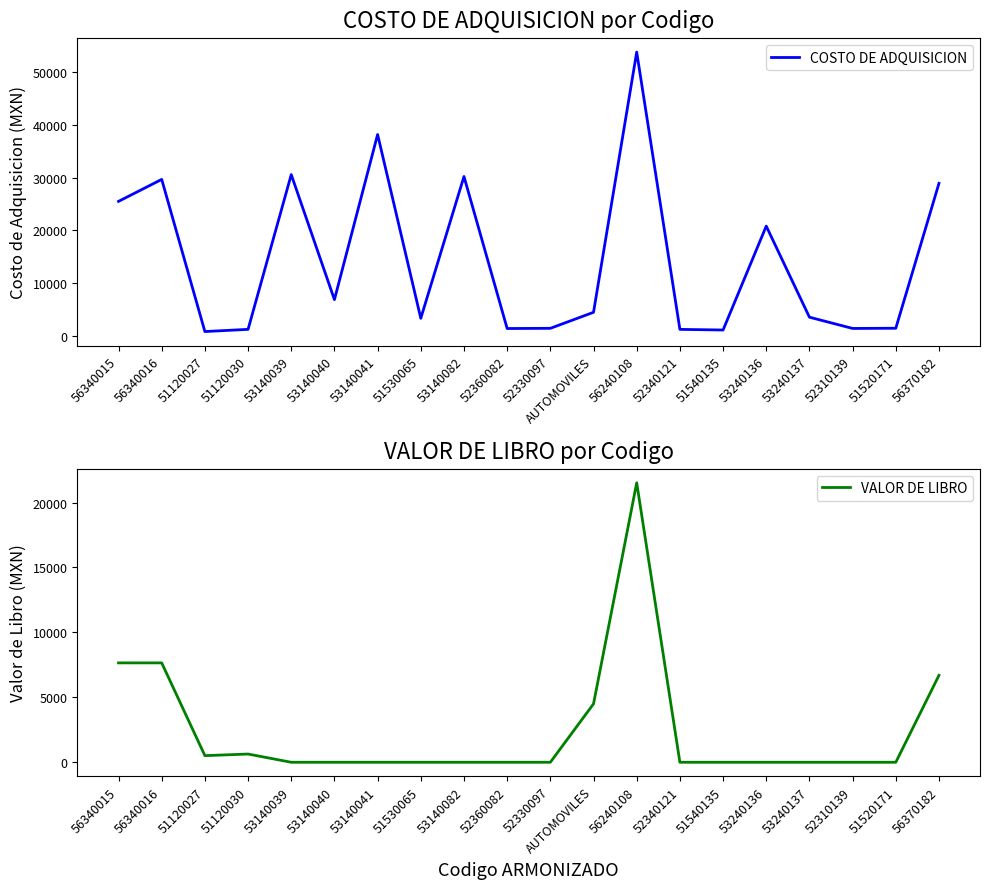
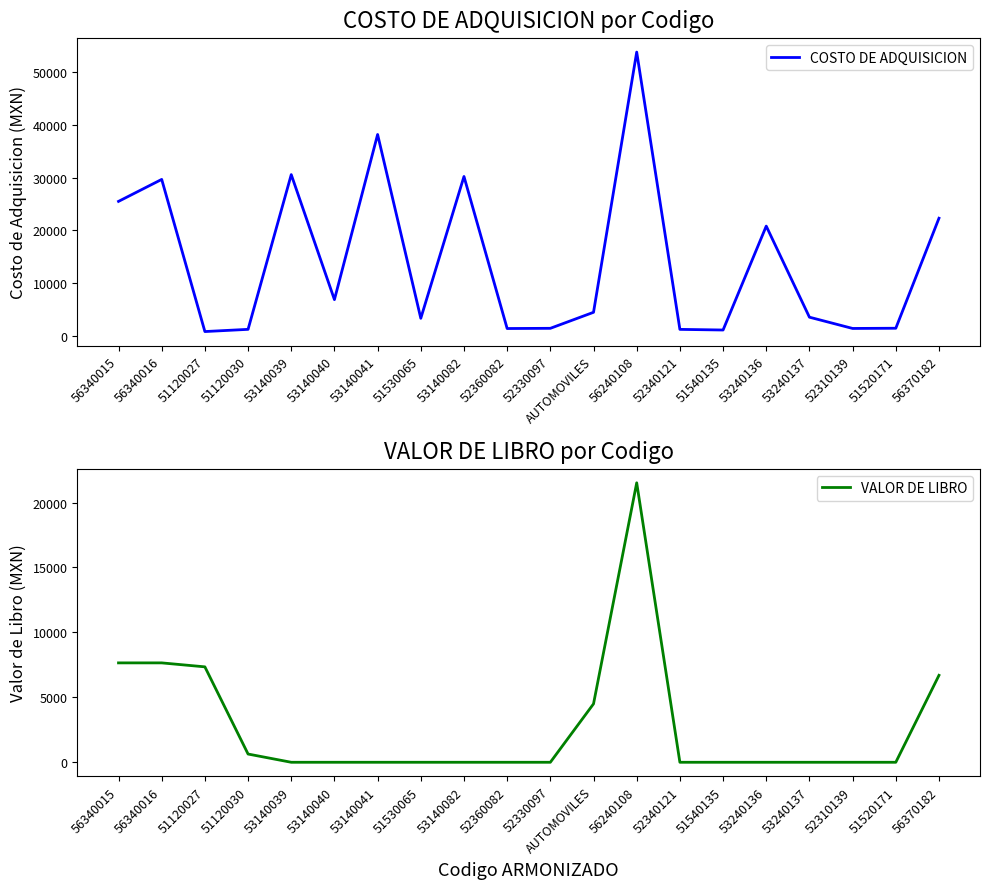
COSTO DE ADQUISICION por Codigo, 56370182: 29000 -> 22000
VALOR DE LIBRO por Codigo, 51120027: 500 -> 7300
